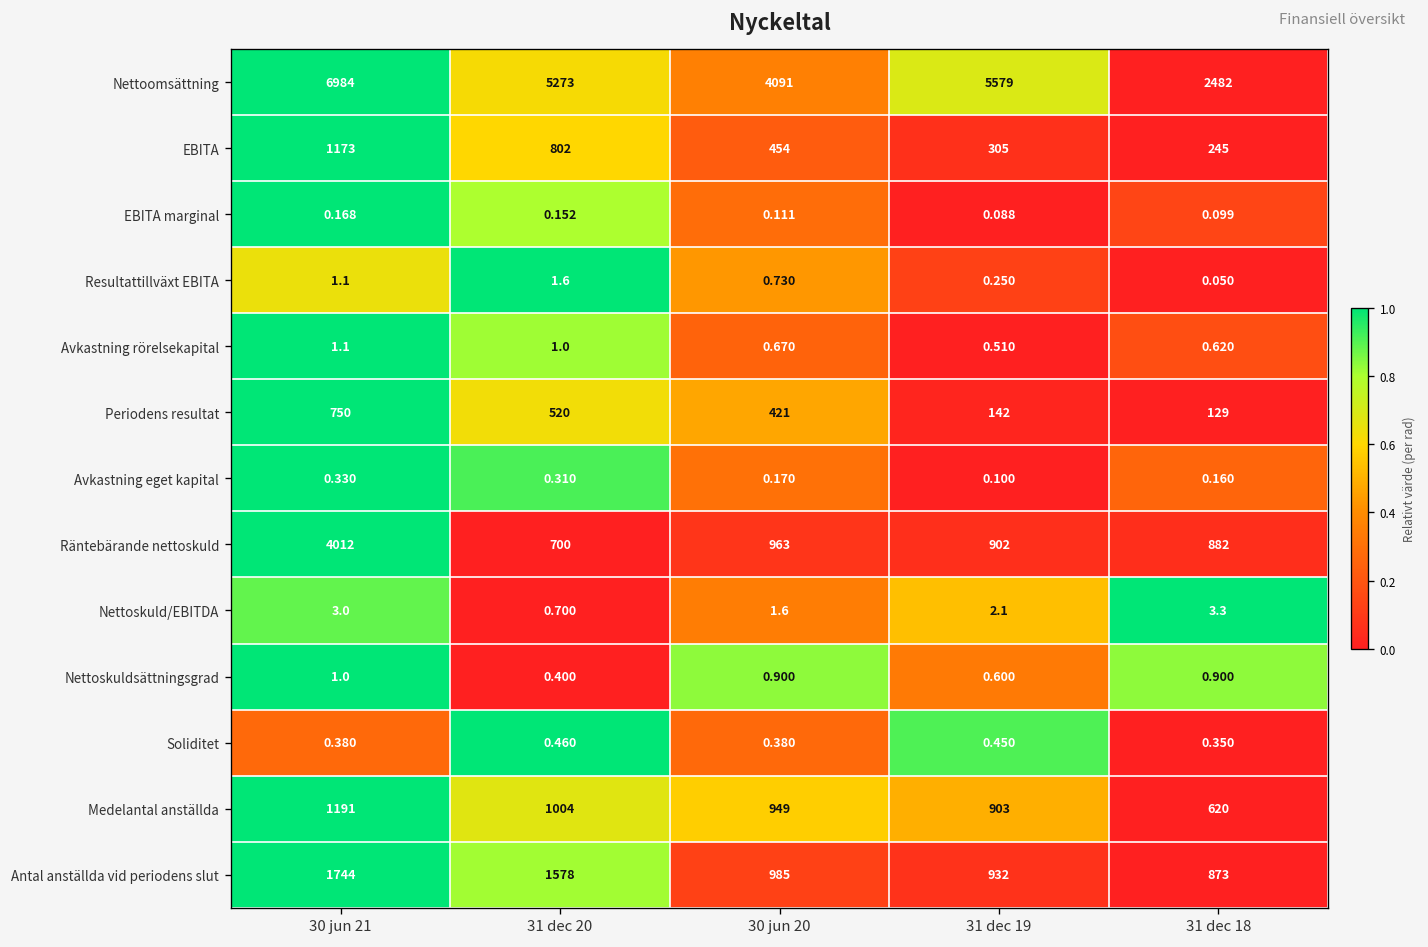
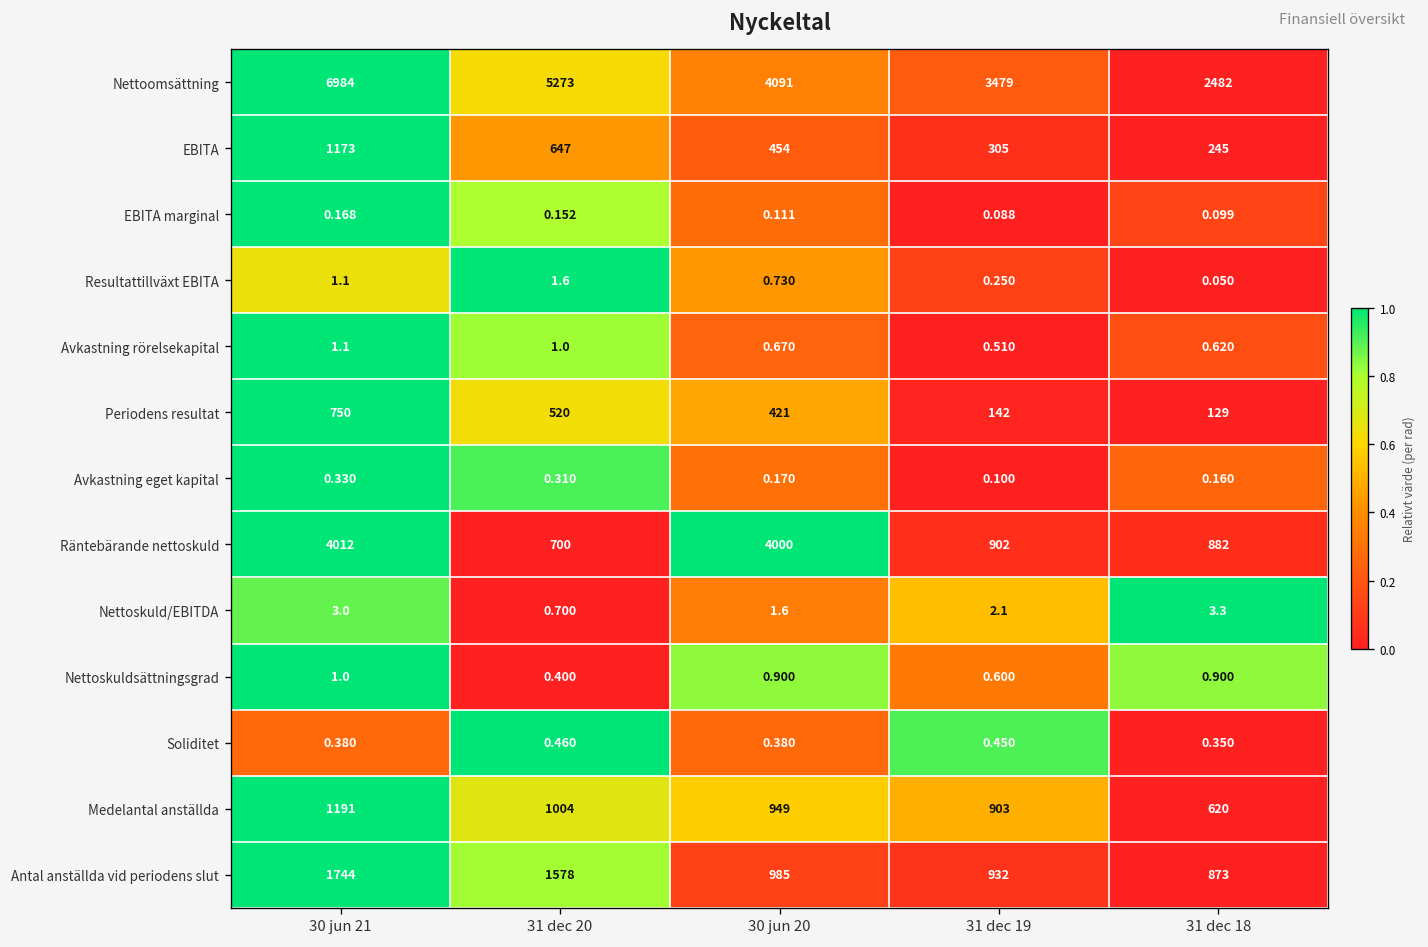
Nettoomsättning, 31 dec 19: 5579 -> 3479
EBITA, 31 dec 20: 802 -> 647
Räntebärande nettoskuld, 30 jun 20: 963 -> 4000
